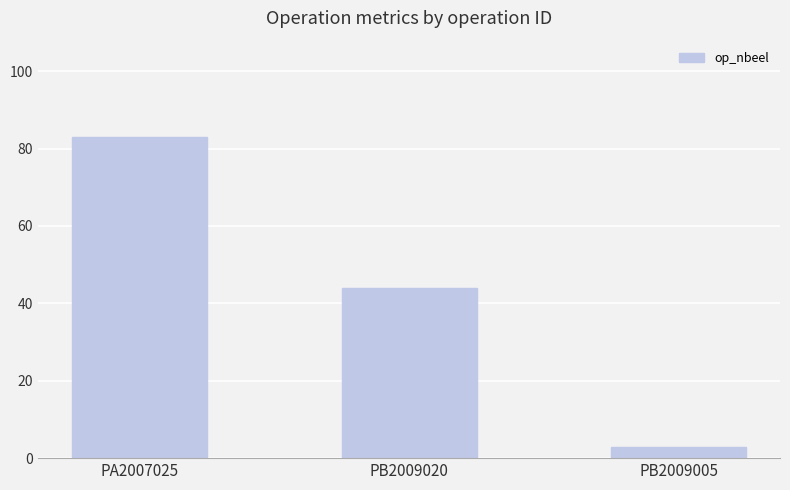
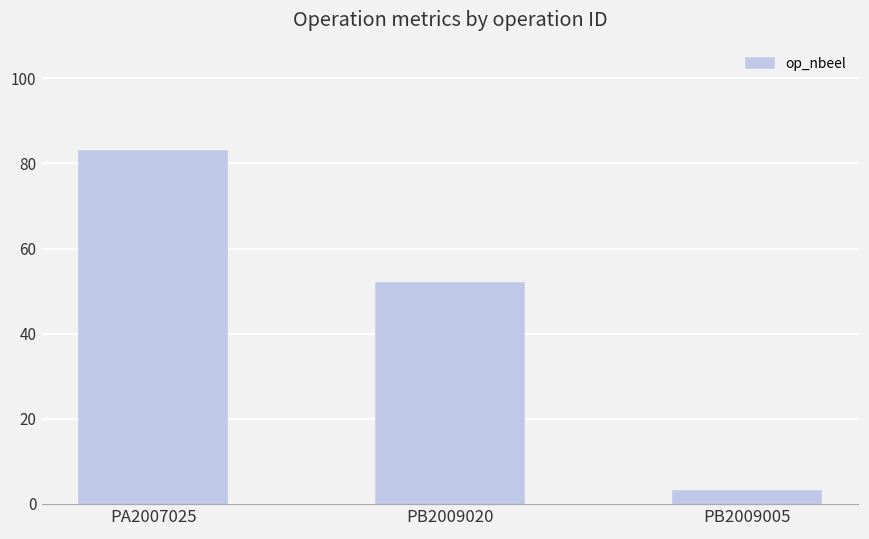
PB2009020: 44 -> 52
